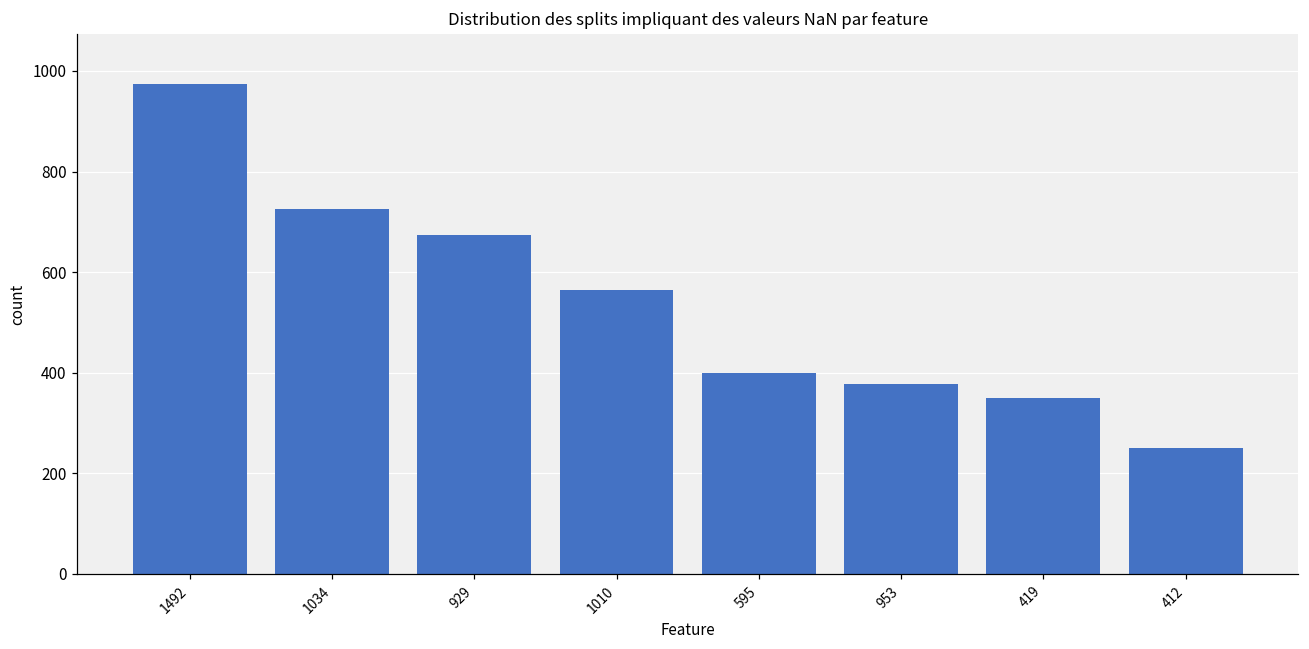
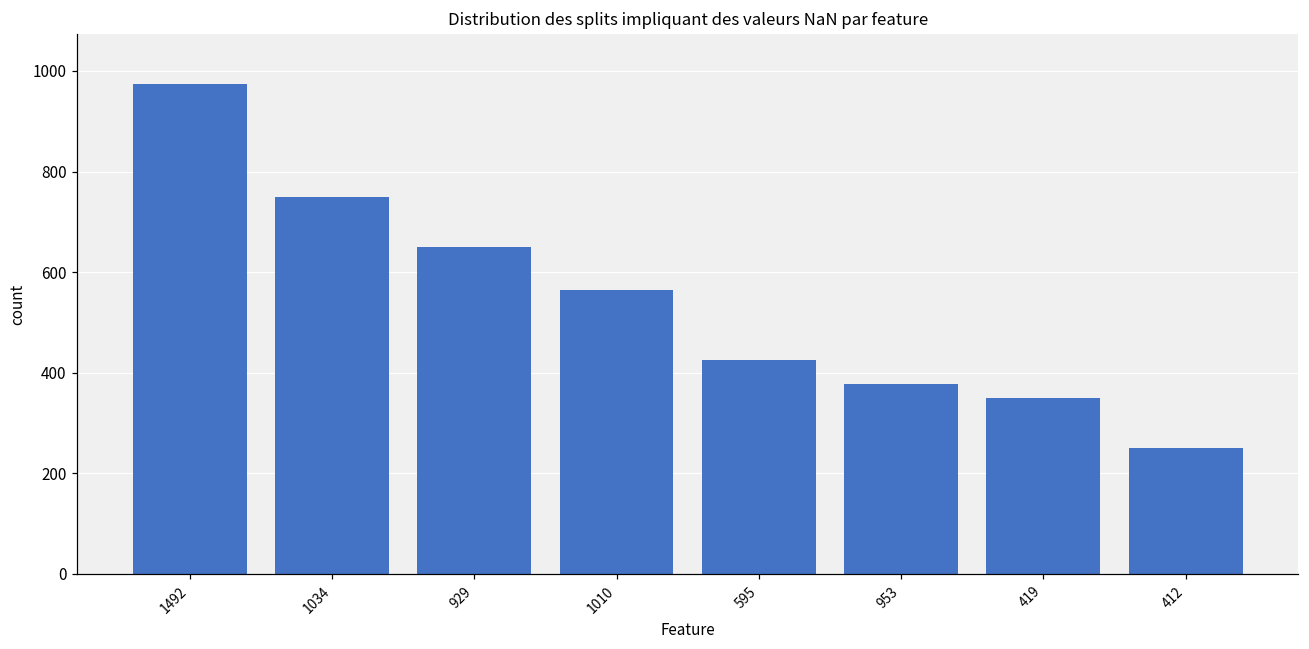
1034: 730 -> 750
929: 670 -> 650
595: 400 -> 430
